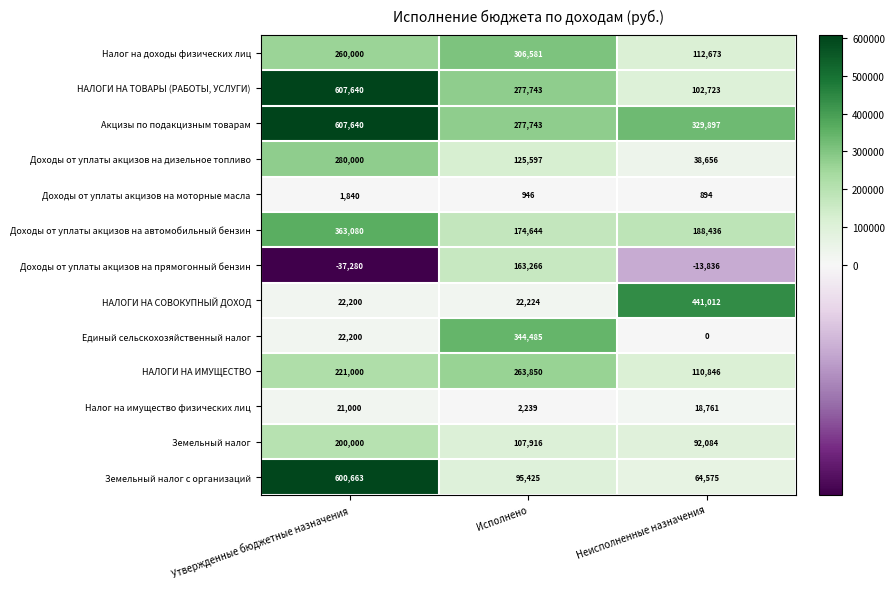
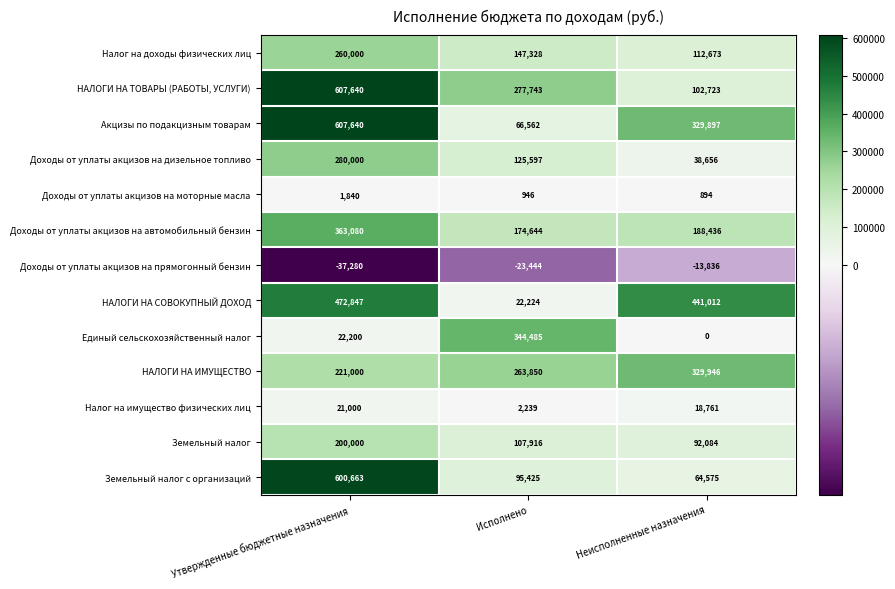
Налог на доходы физических лиц, Исполнено: 306,581 -> 147,328
Акцизы по подакцизным товарам, Исполнено: 277,743 -> 66,562
Доходы от уплаты акцизов на прямогонный бензин, Исполнено: 163,266 -> -23,444
НАЛОГИ НА СОВОКУПНЫЙ ДОХОД, Утвержденные бюджетные назначения: 22,200 -> 472,847
НАЛОГИ НА ИМУЩЕСТВО, Неисполненные назначения: 110,846 -> 329,946
